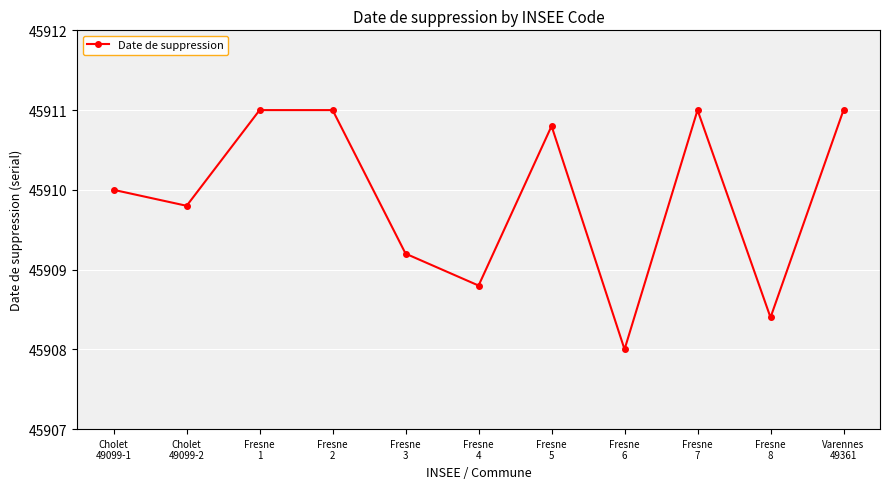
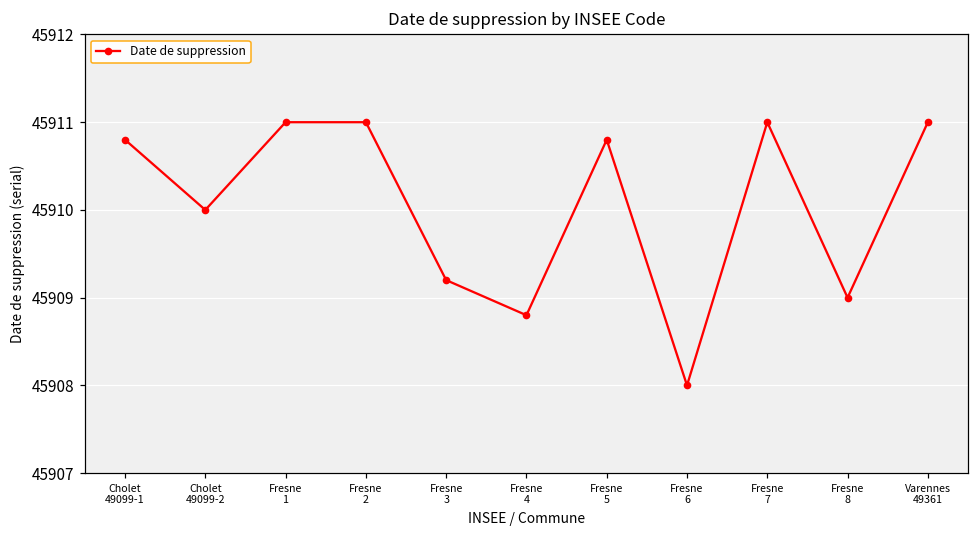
Cholet 49099-1: 45910.0 -> 45910.8
Cholet 49099-2: 45909.8 -> 45910.0
Fresne 8: 45908.4 -> 45909.0
